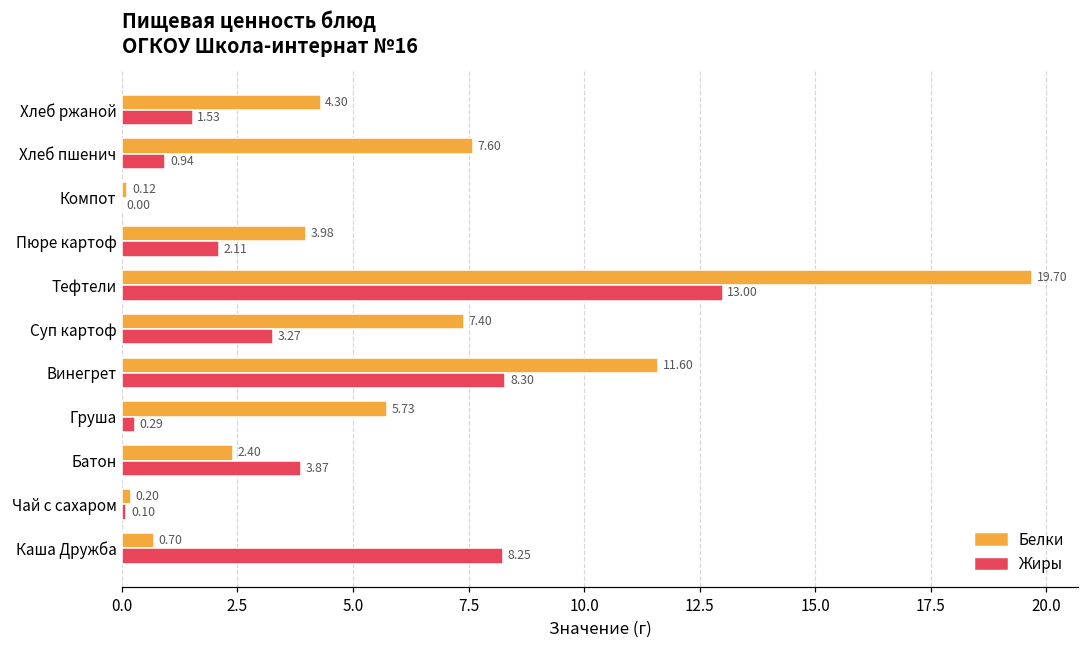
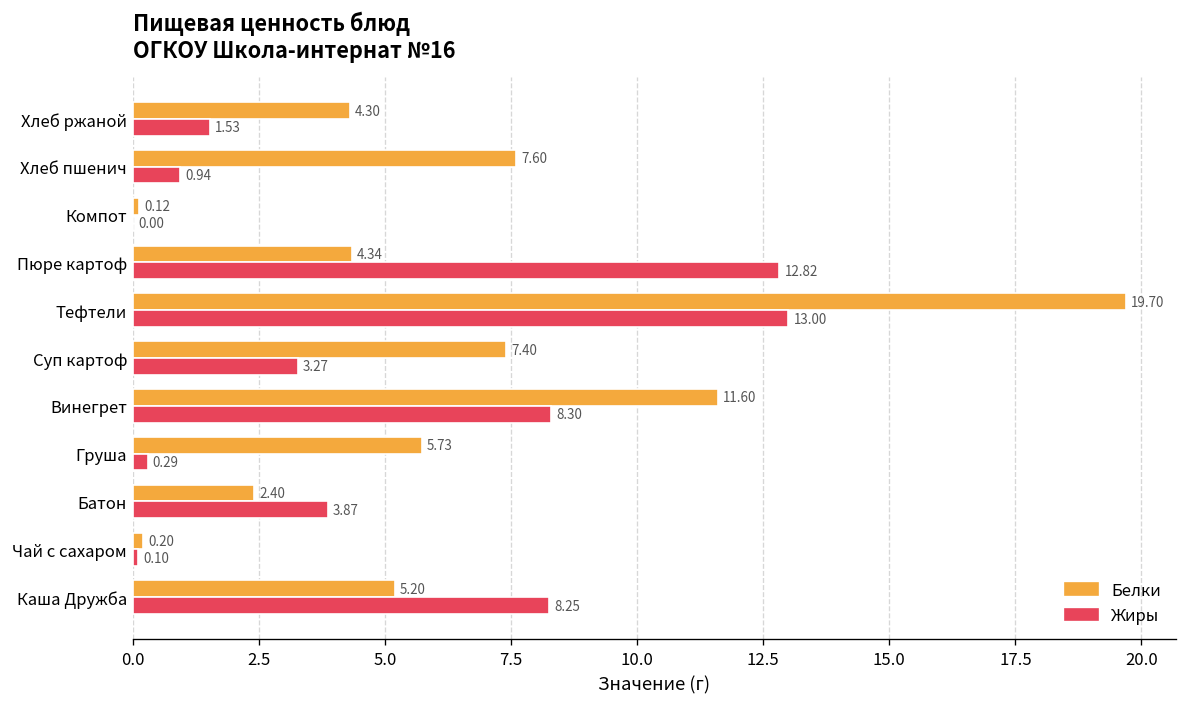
Белки, Пюре картоф: 3.98 -> 4.34
Жиры, Пюре картоф: 2.11 -> 12.82
Белки, Каша Дружба: 0.70 -> 5.20
